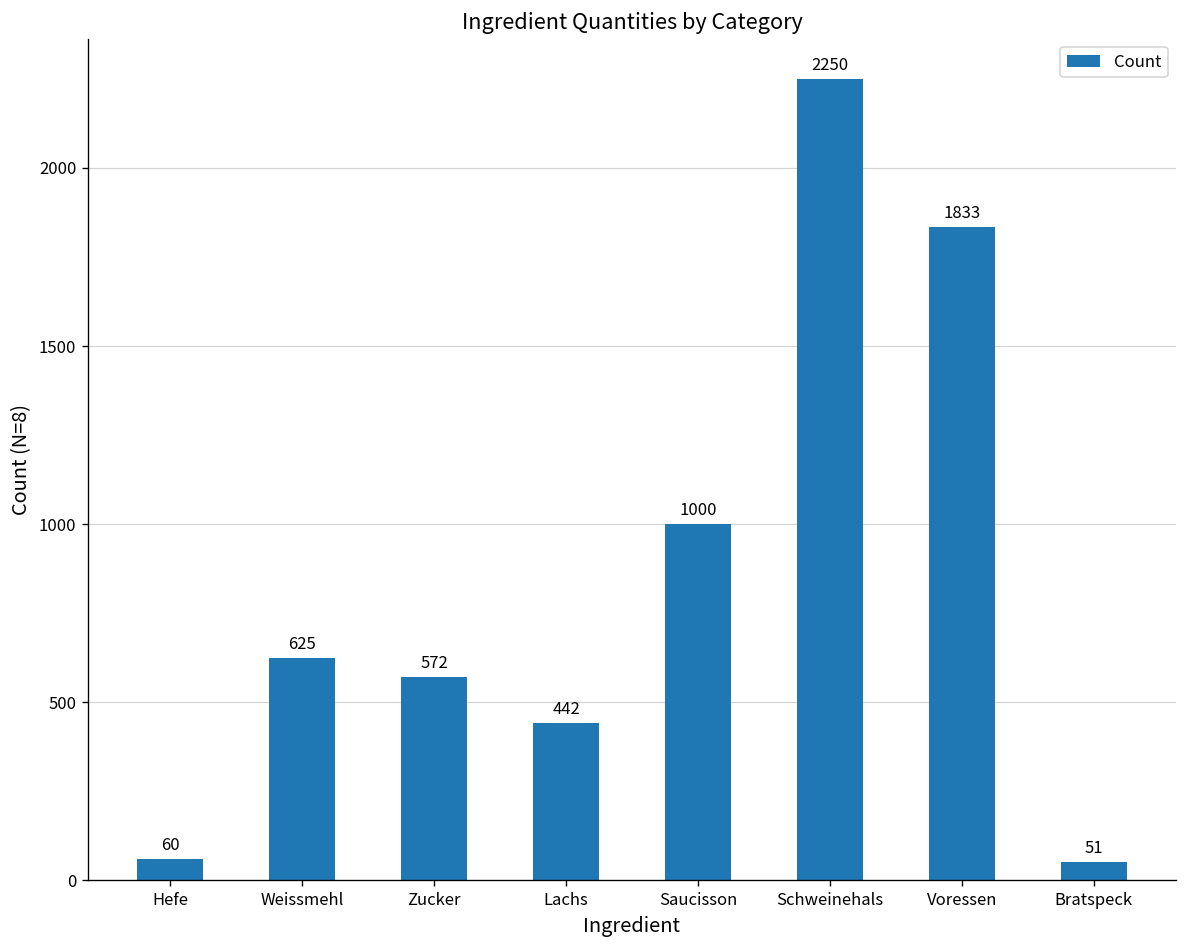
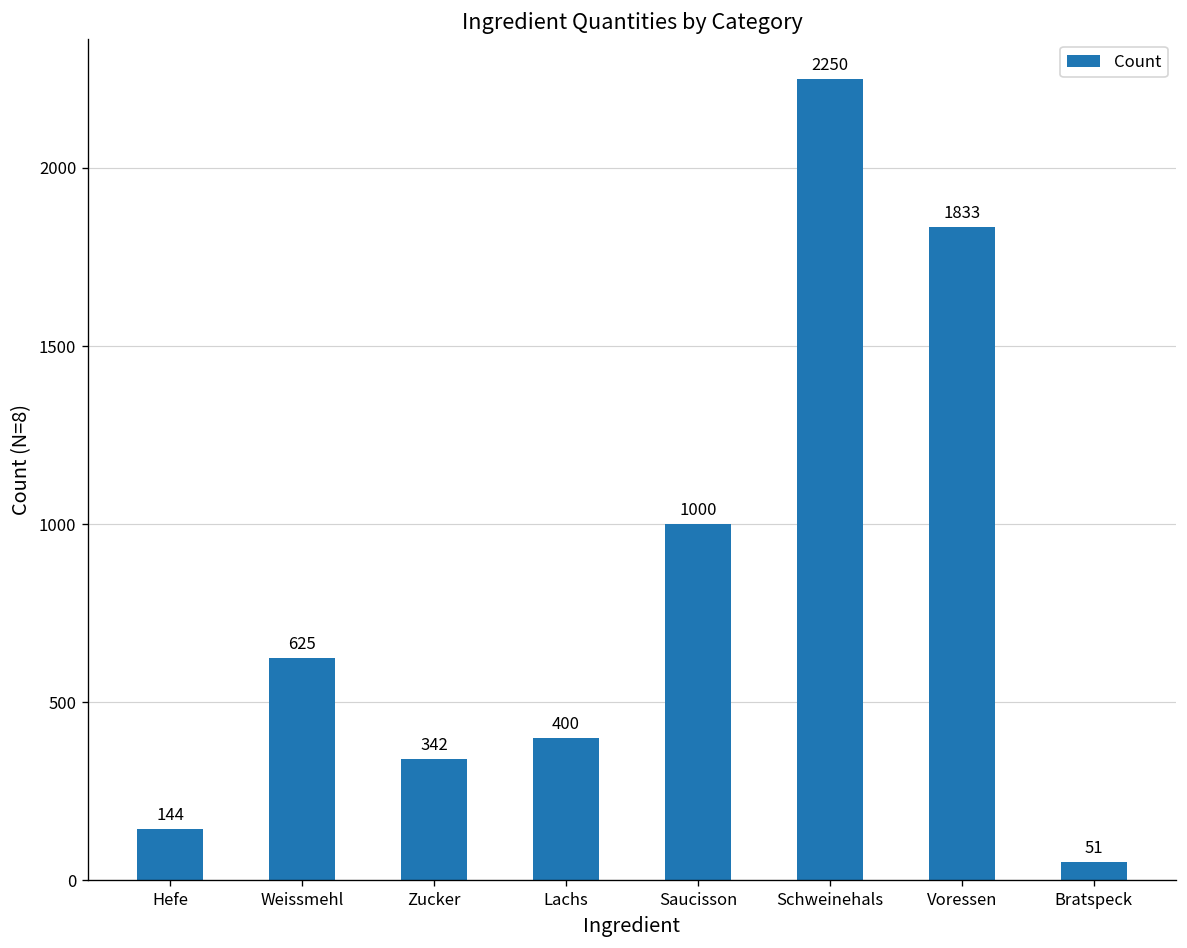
Hefe: 60 -> 144
Zucker: 572 -> 342
Lachs: 442 -> 400
